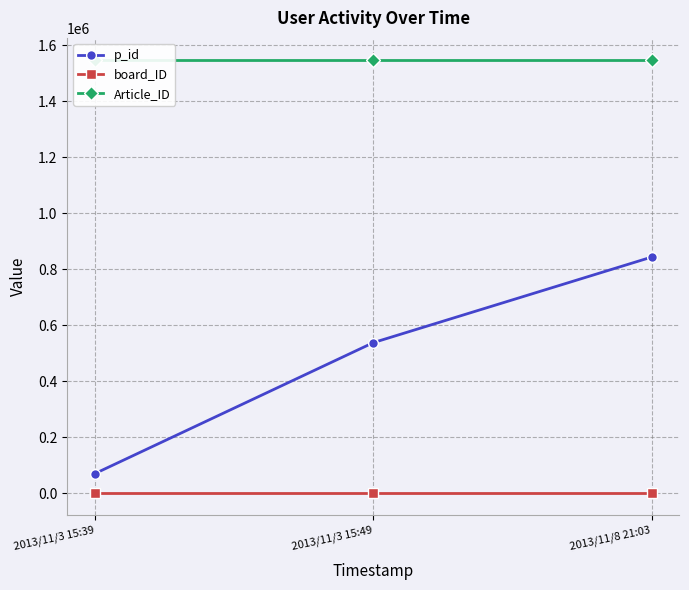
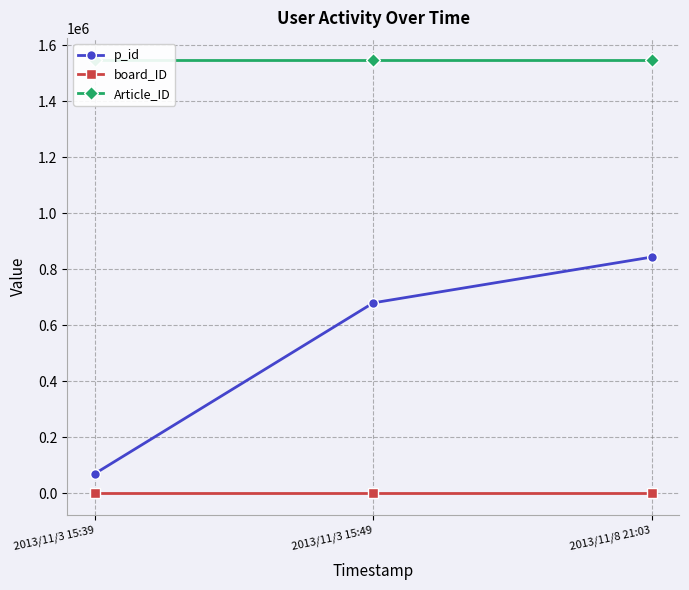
p_id, 2013/11/3 15:49: 540000 -> 680000
